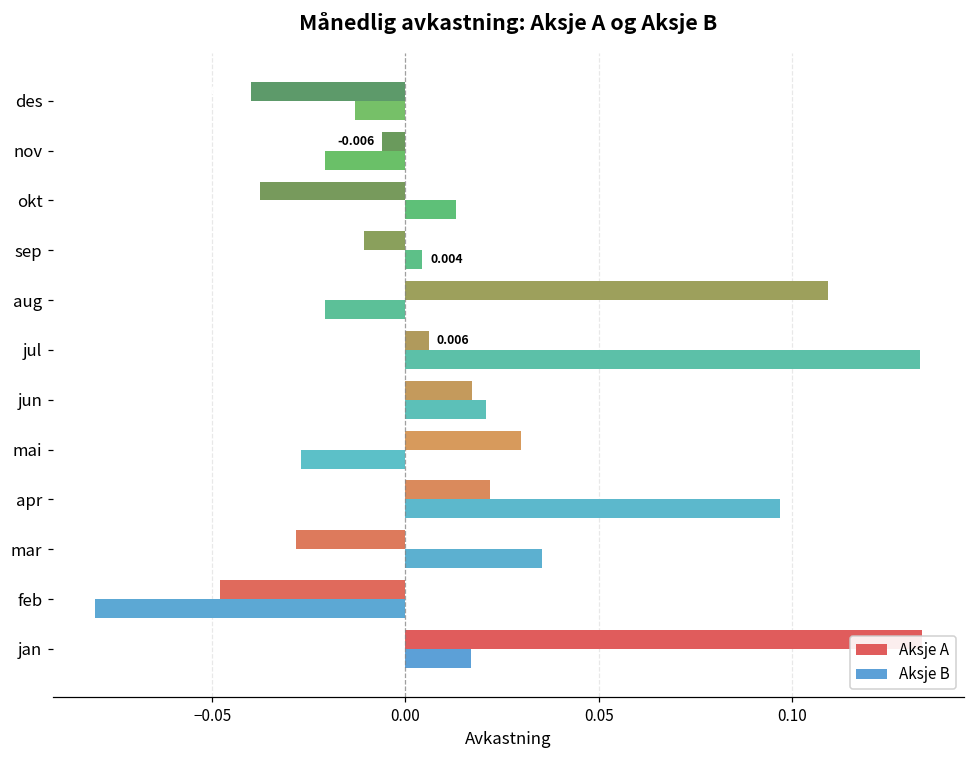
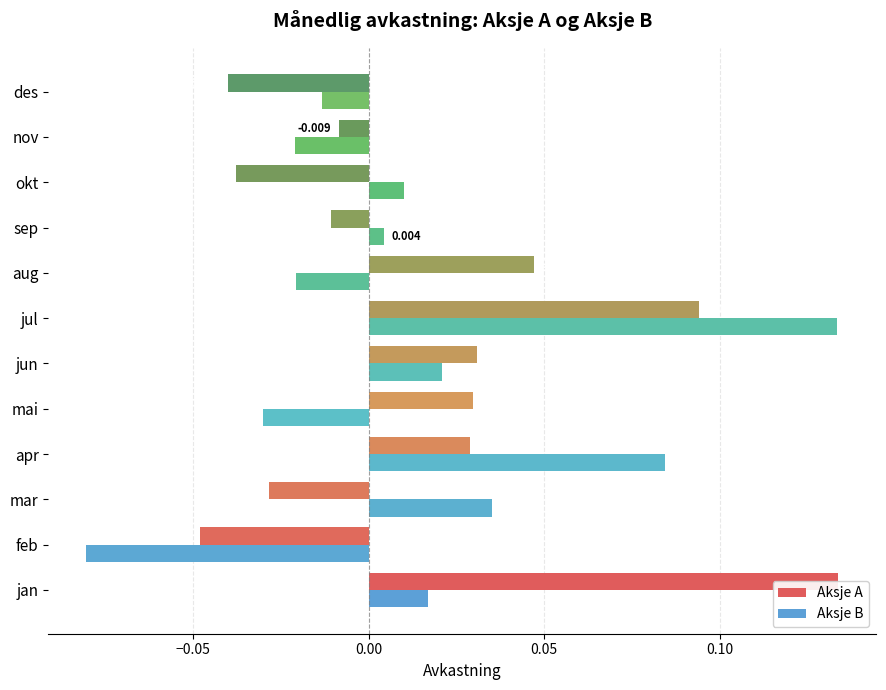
Aksje A, nov: -0.006 -> -0.009
Aksje B, okt: 0.013 -> 0.010
Aksje A, aug: 0.109 -> 0.047
Aksje A, jul: 0.006 -> 0.094
Aksje A, jun: 0.017 -> 0.031
Aksje B, mai: -0.027 -> -0.030
Aksje A, apr: 0.022 -> 0.029
Aksje B, apr: 0.097 -> 0.084
